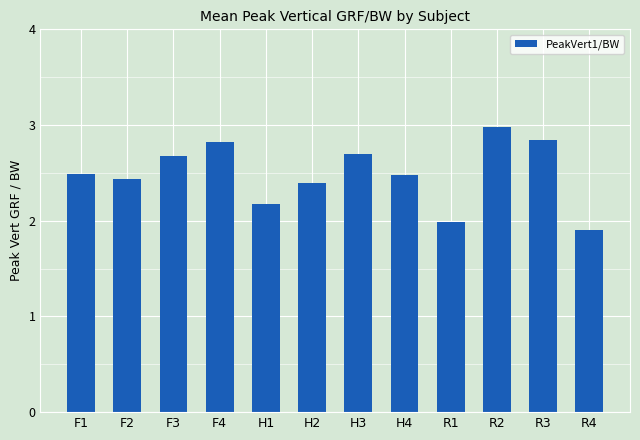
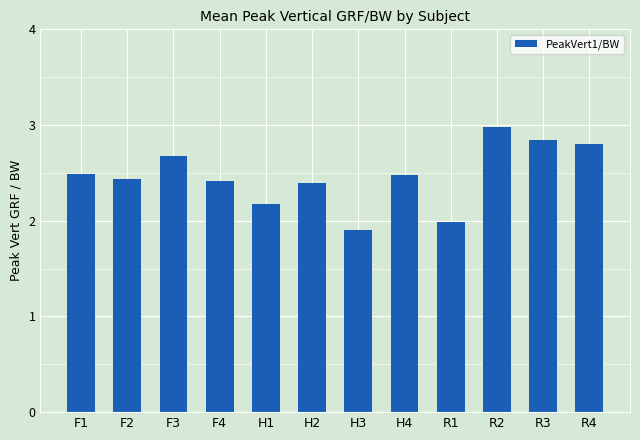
F4: 2.8 -> 2.4
H3: 2.7 -> 1.9
R4: 1.9 -> 2.8
